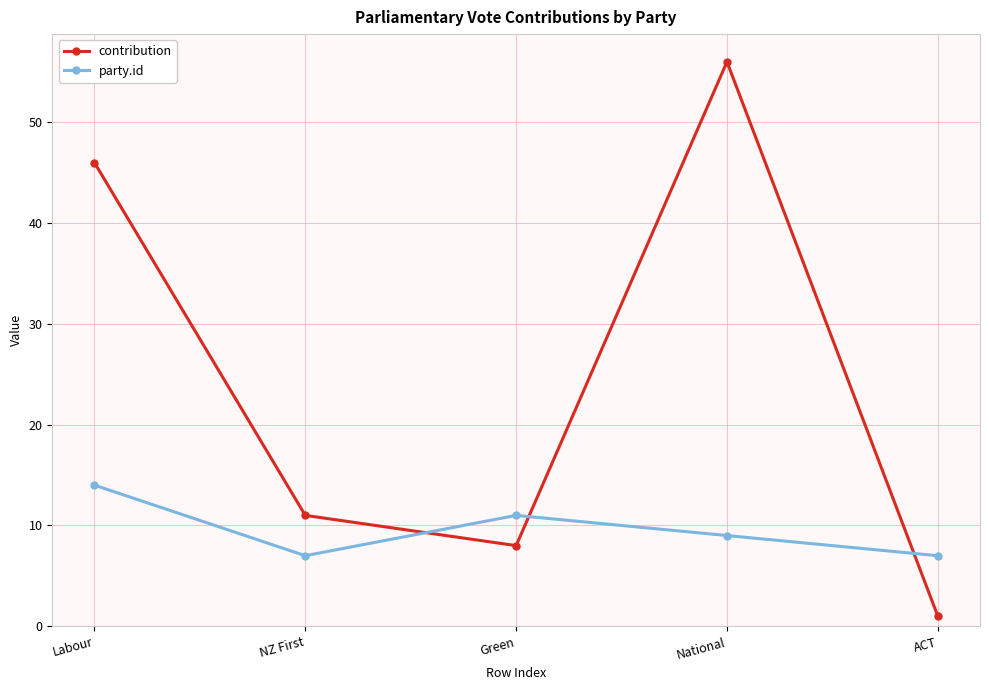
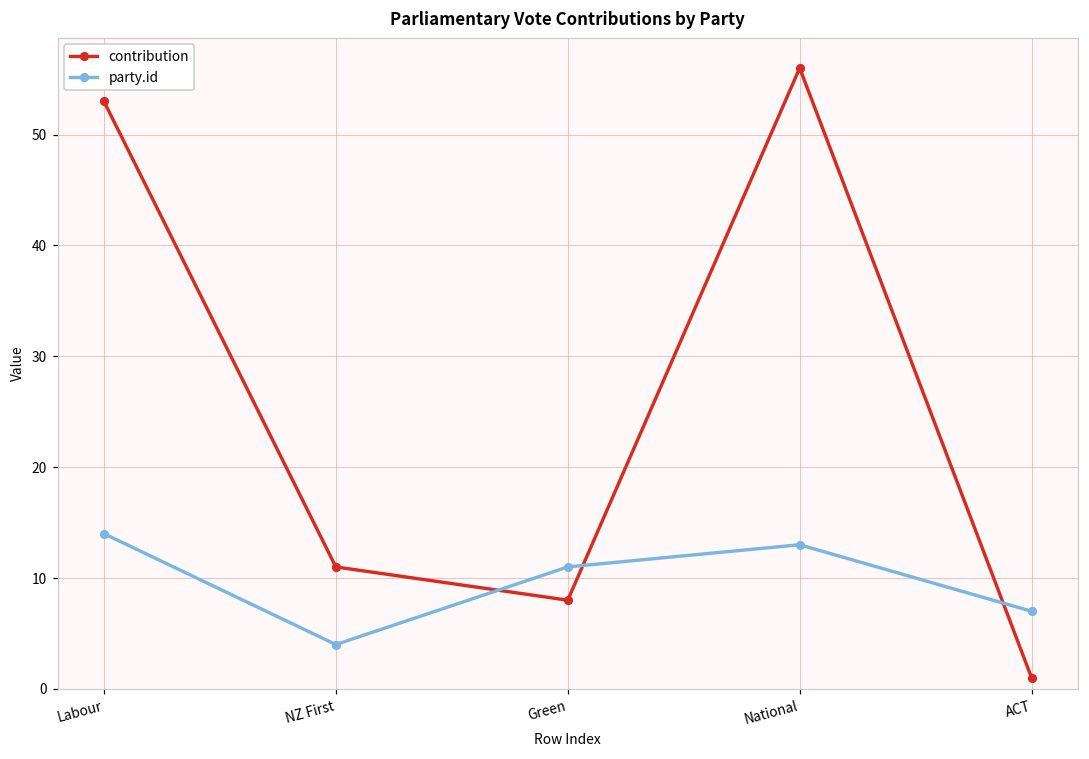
contribution, Labour: 46 -> 53
party.id, NZ First: 7 -> 4
party.id, National: 9 -> 13
